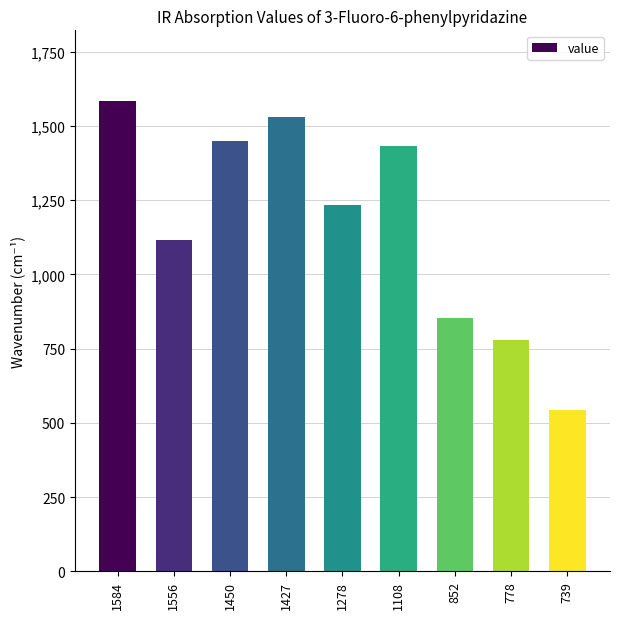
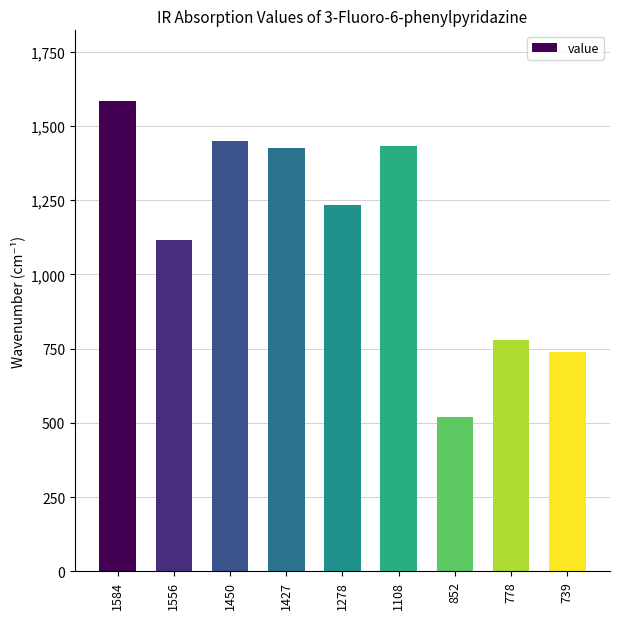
1427: 1,530 -> 1,430
852: 850 -> 520
739: 540 -> 740
